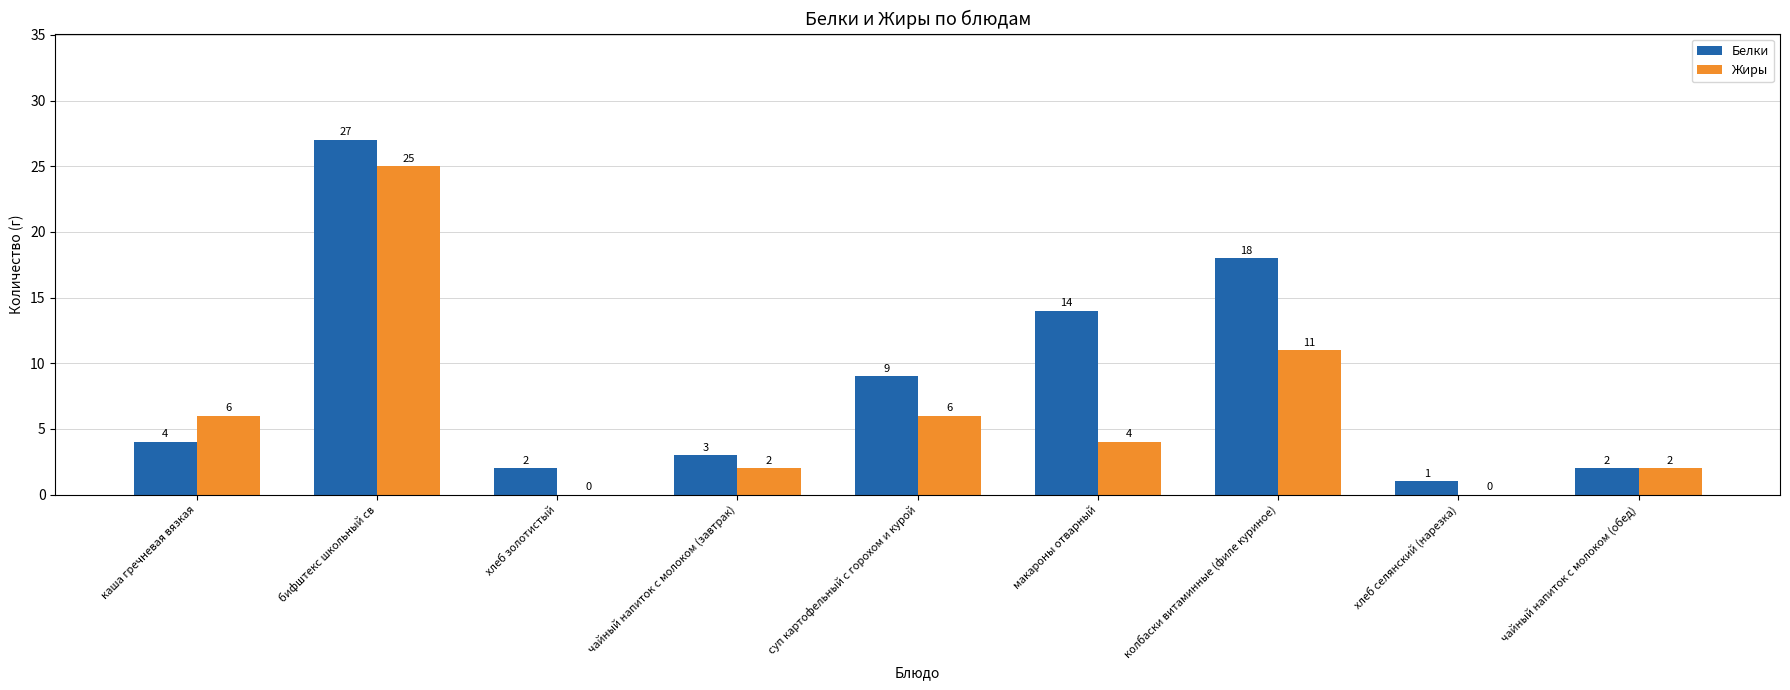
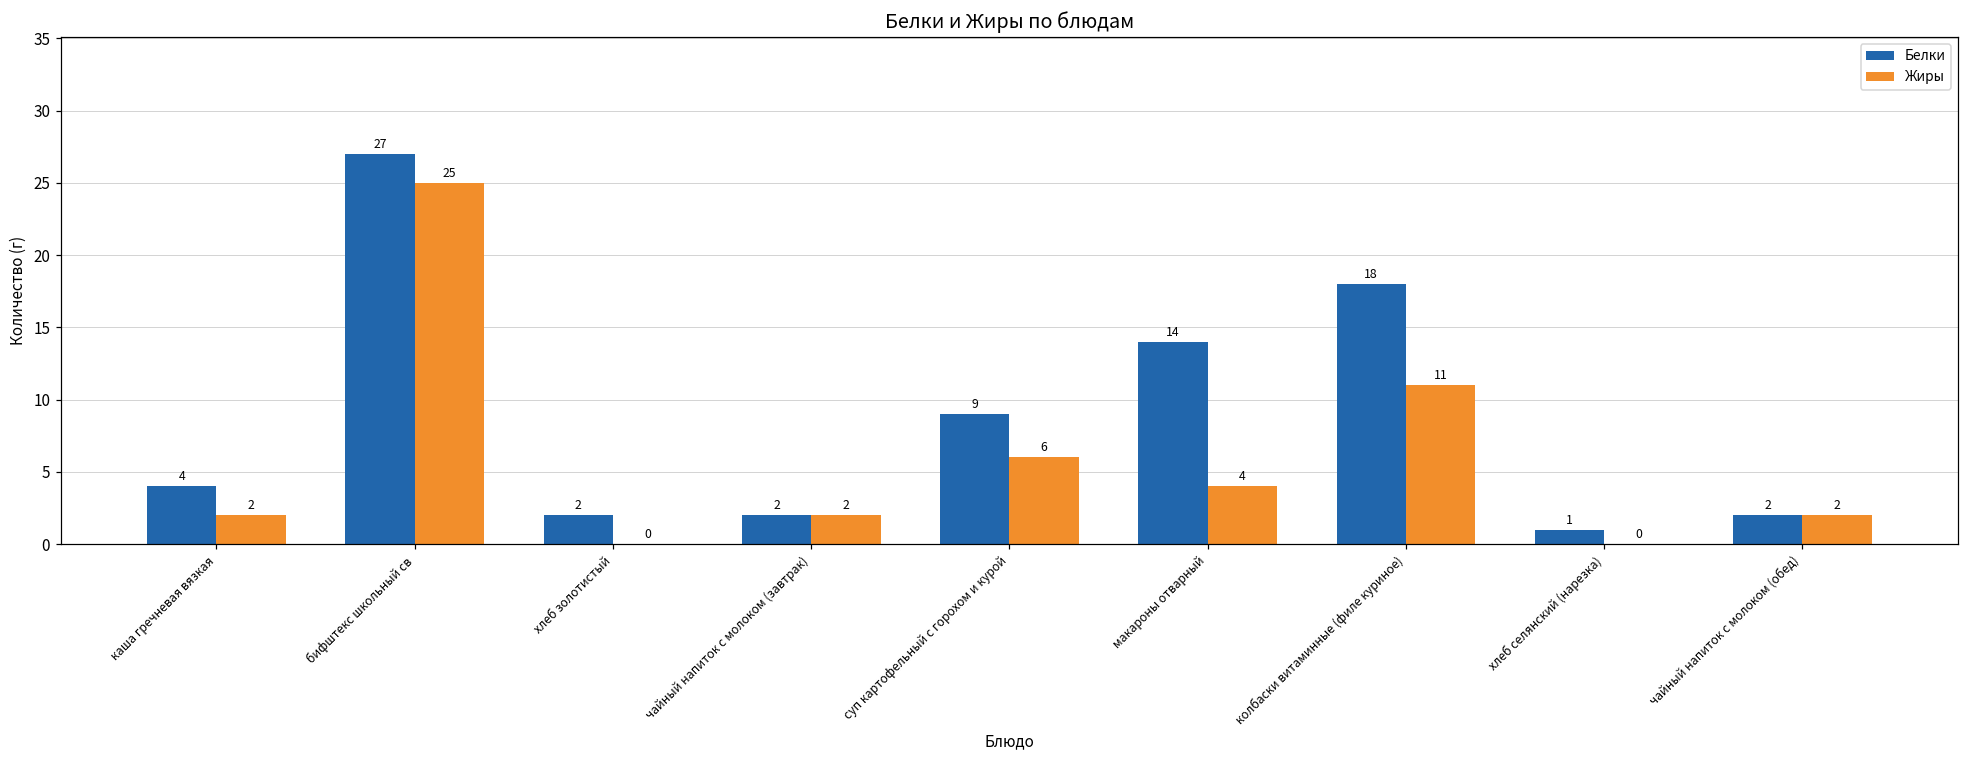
Жиры, каша гречневая вязкая: 6 -> 2
Белки, чайный напиток с молоком (завтрак): 3 -> 2
